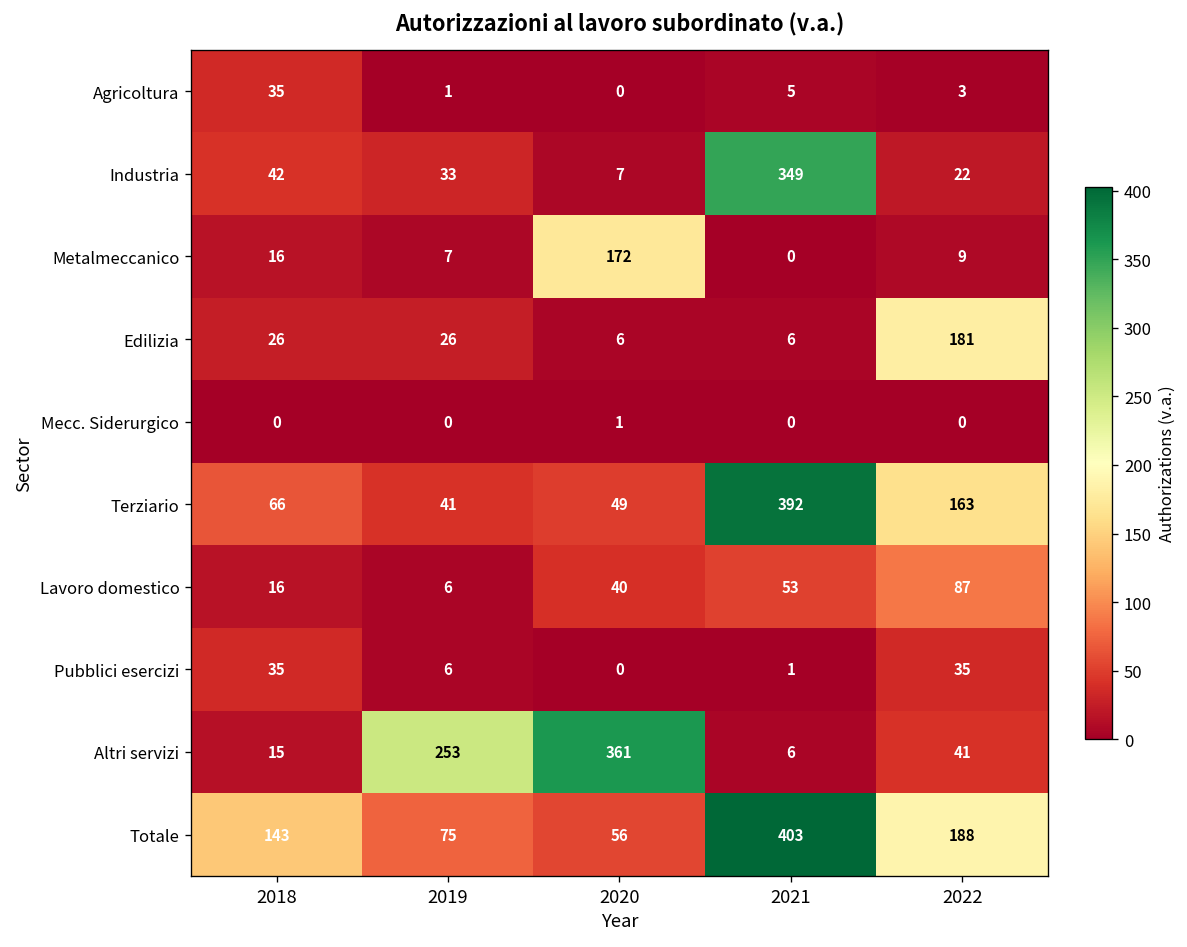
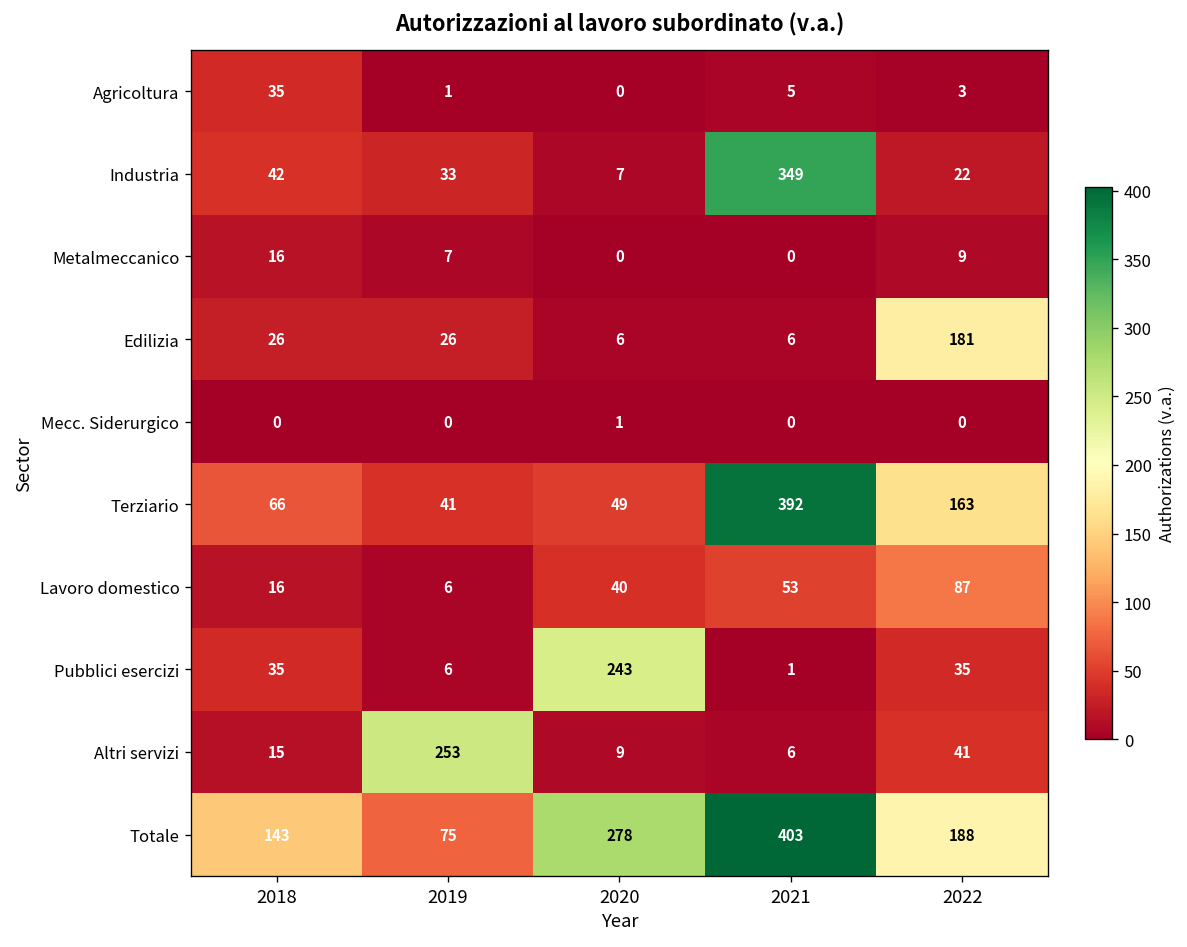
Metalmeccanico, 2020: 172 -> 0
Pubblici esercizi, 2020: 0 -> 243
Altri servizi, 2020: 361 -> 9
Totale, 2020: 56 -> 278
